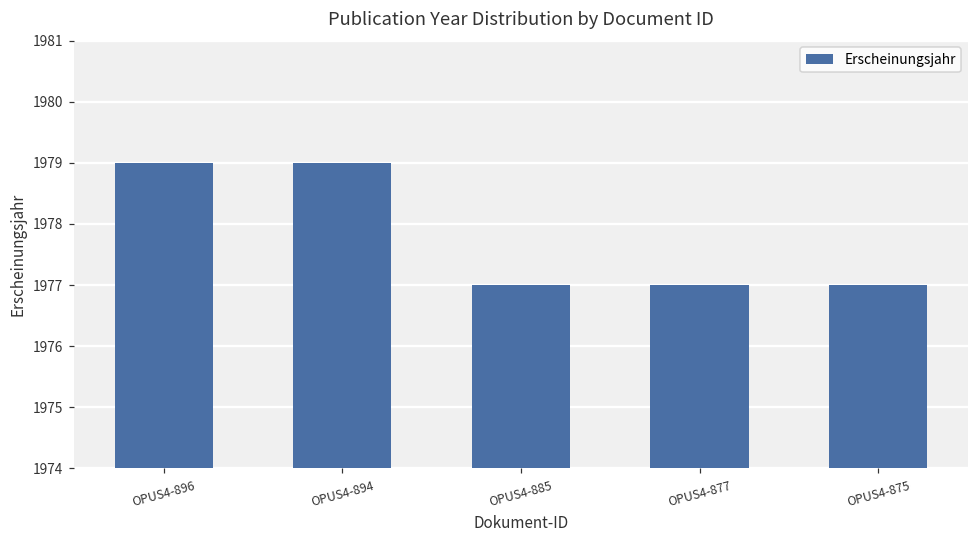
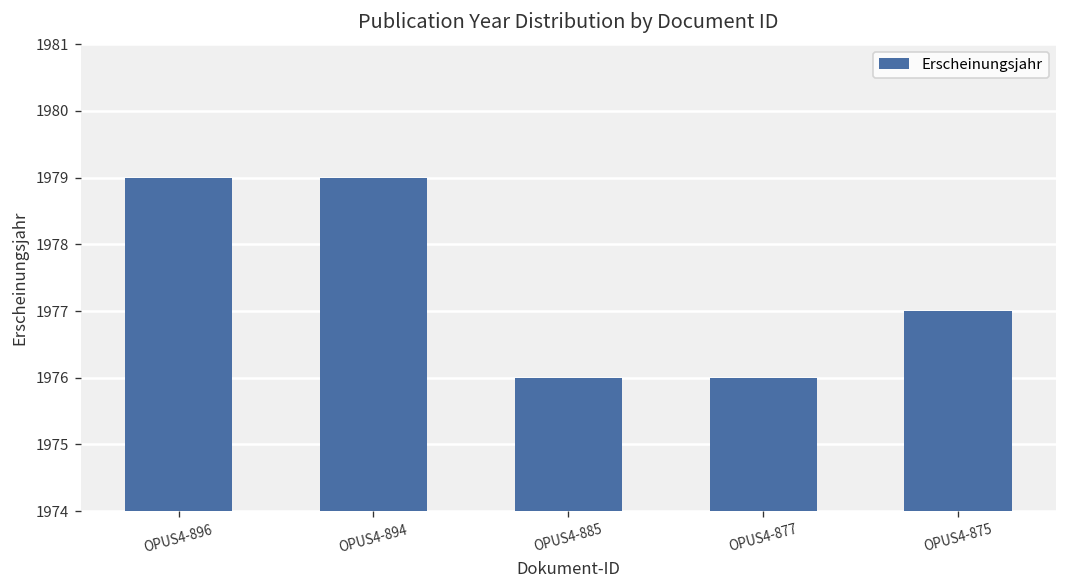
OPUS4-885: 1977 -> 1976
OPUS4-877: 1977 -> 1976
